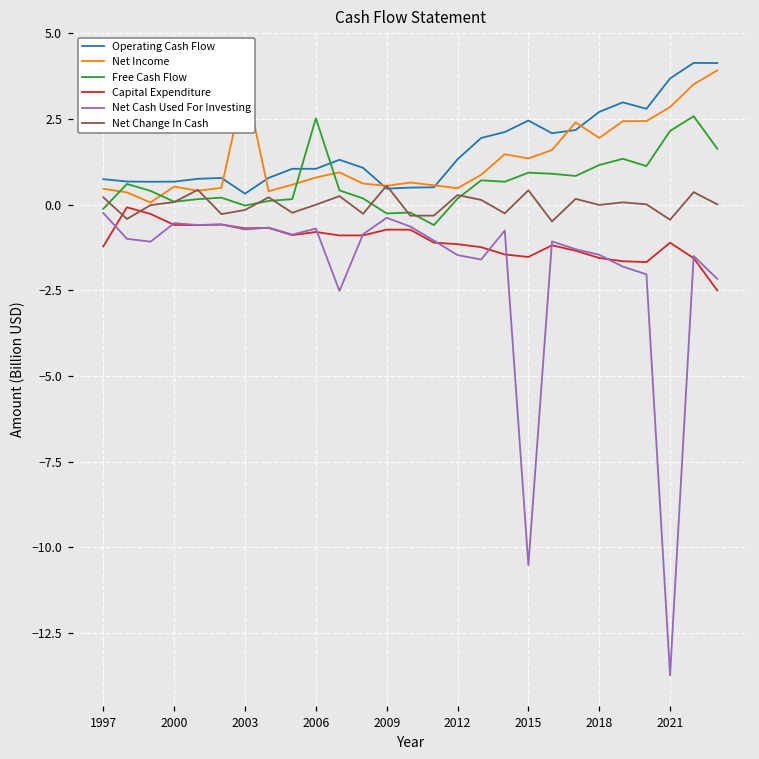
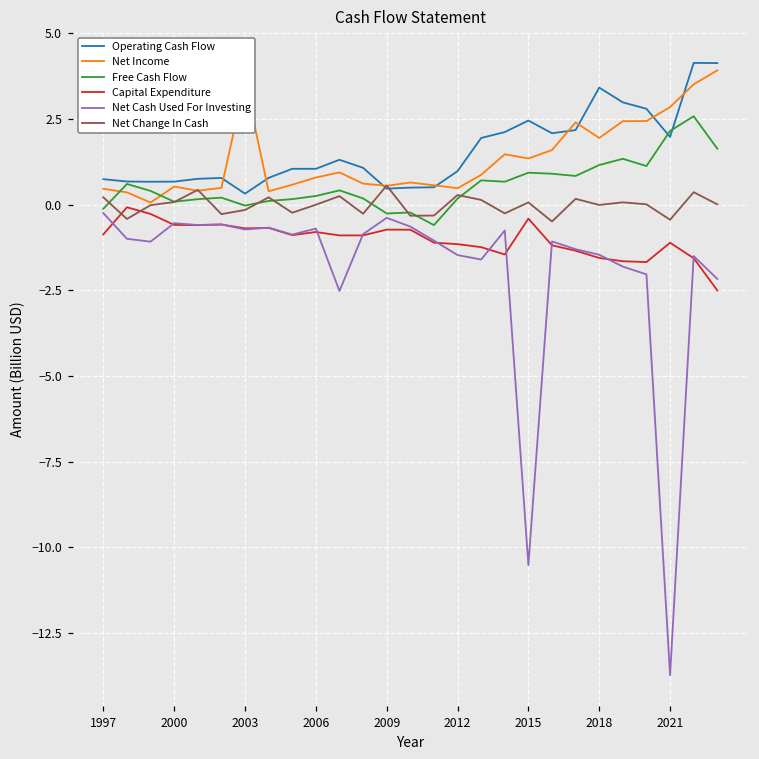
Capital Expenditure, 1997: -1.2 -> -0.9
Free Cash Flow, 2006: 2.5 -> 0.3
Operating Cash Flow, 2012: 1.3 -> 1.0
Capital Expenditure, 2015: -1.5 -> -0.4
Net Change In Cash, 2015: 0.4 -> 0.1
Operating Cash Flow, 2018: 2.7 -> 3.4
Operating Cash Flow, 2021: 3.7 -> 2.0
